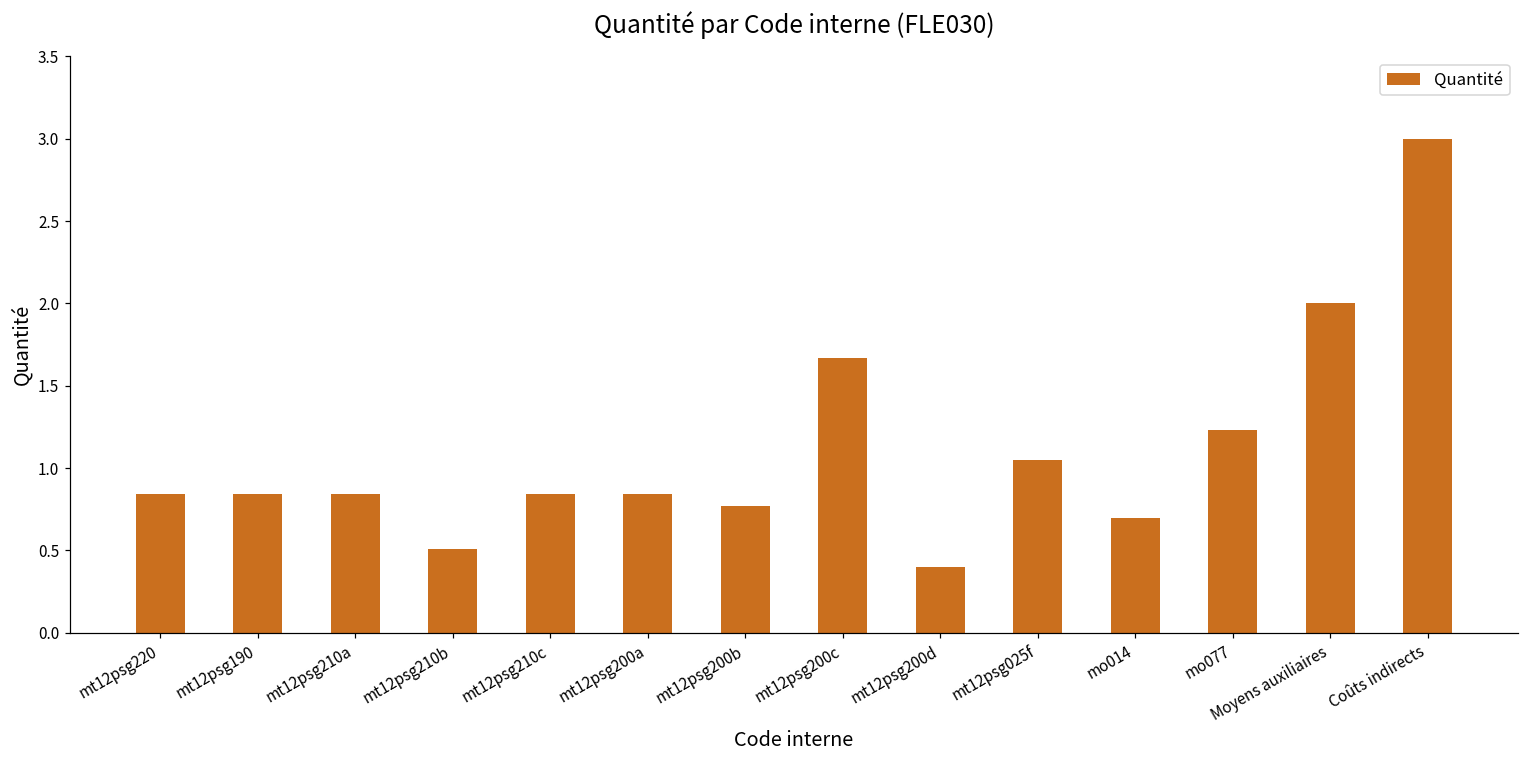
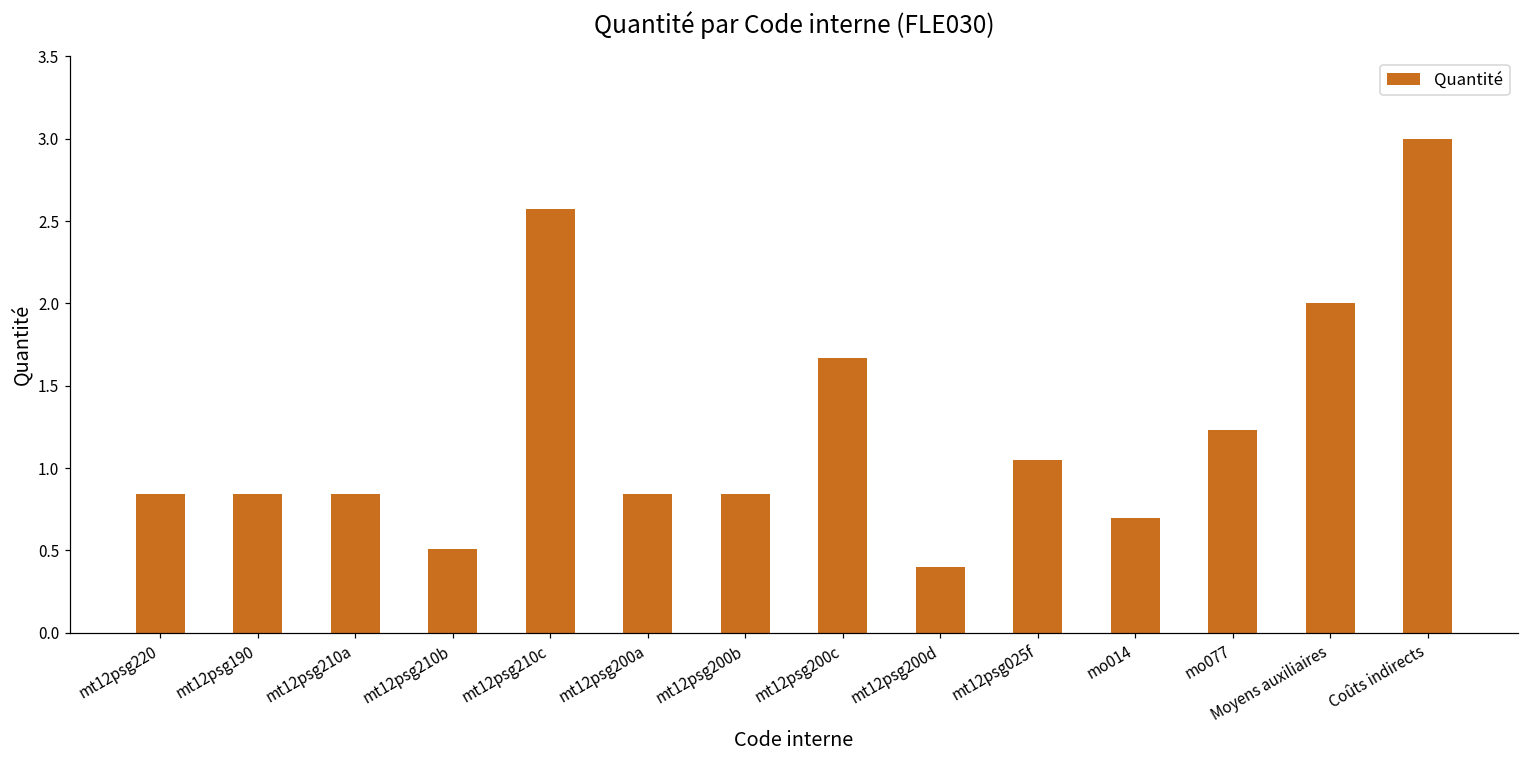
mt12psg210c: 0.84 -> 2.57
mt12psg200b: 0.77 -> 0.84
